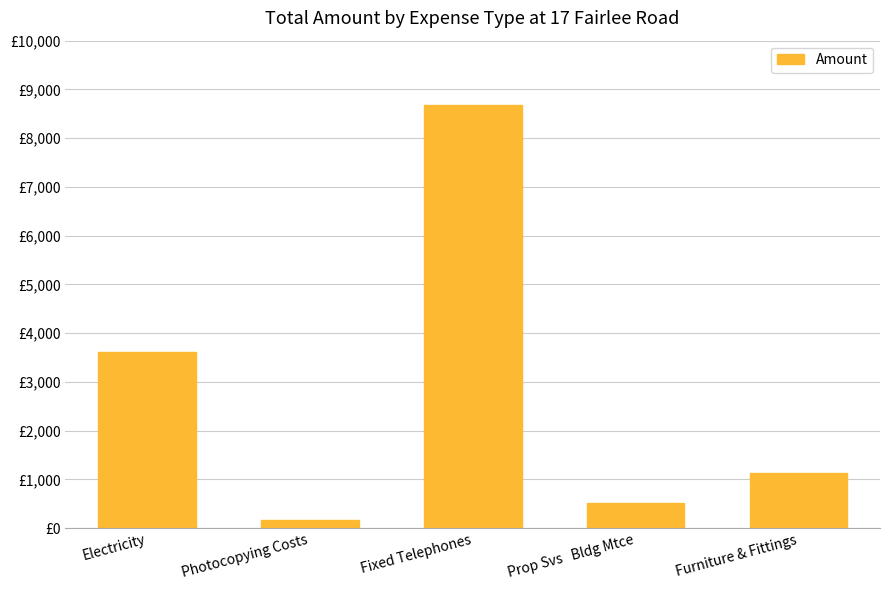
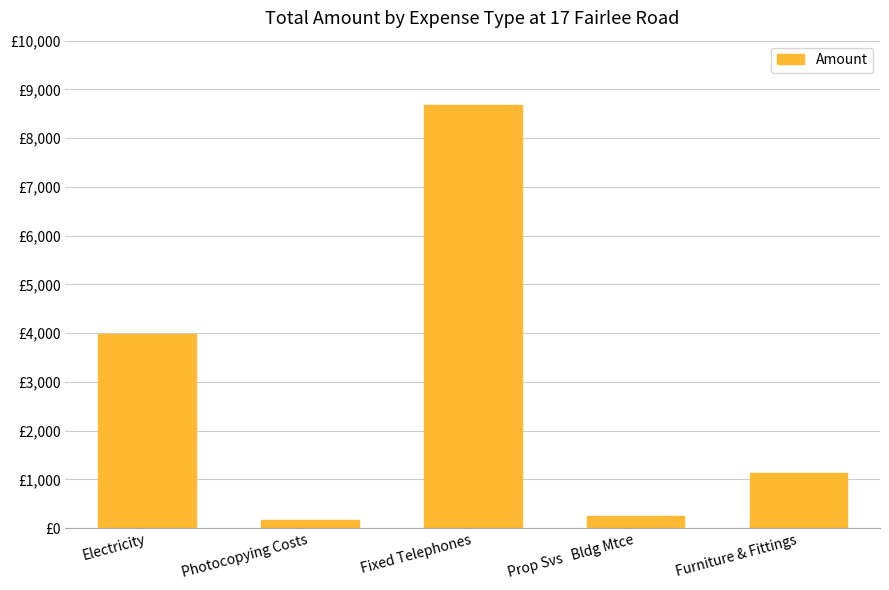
Electricity: £3,600 -> £4,000
Prop Svs Bldg Mtce: £500 -> £200
